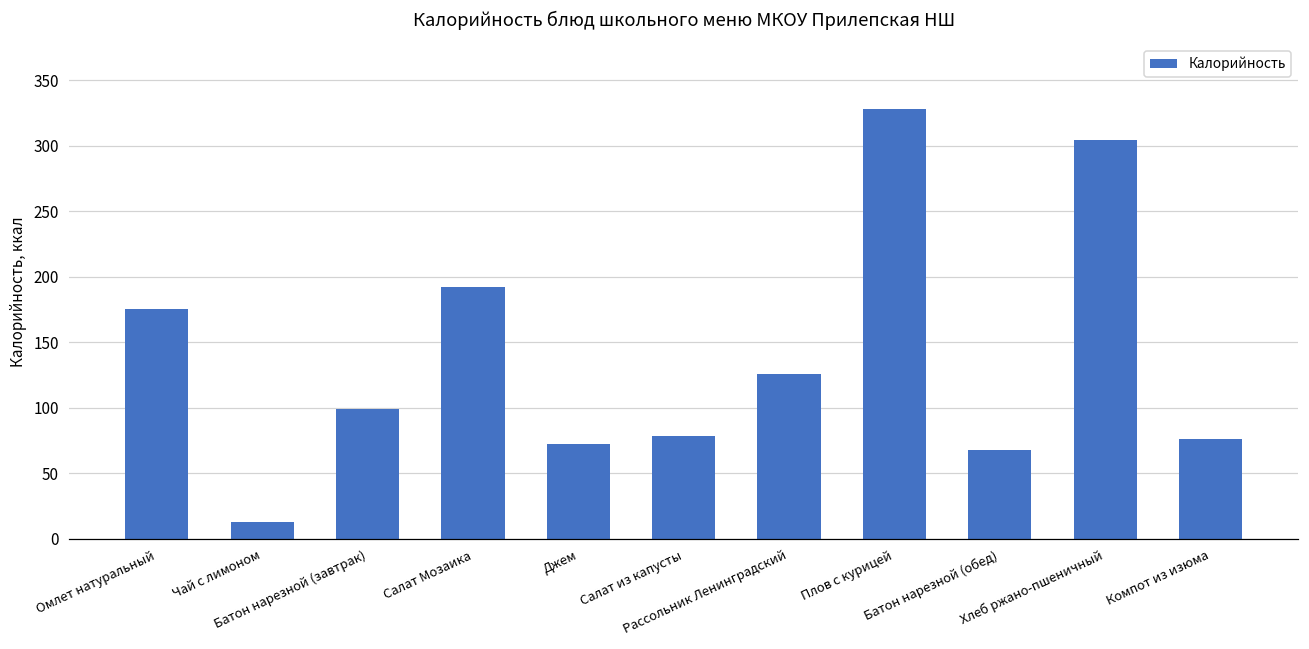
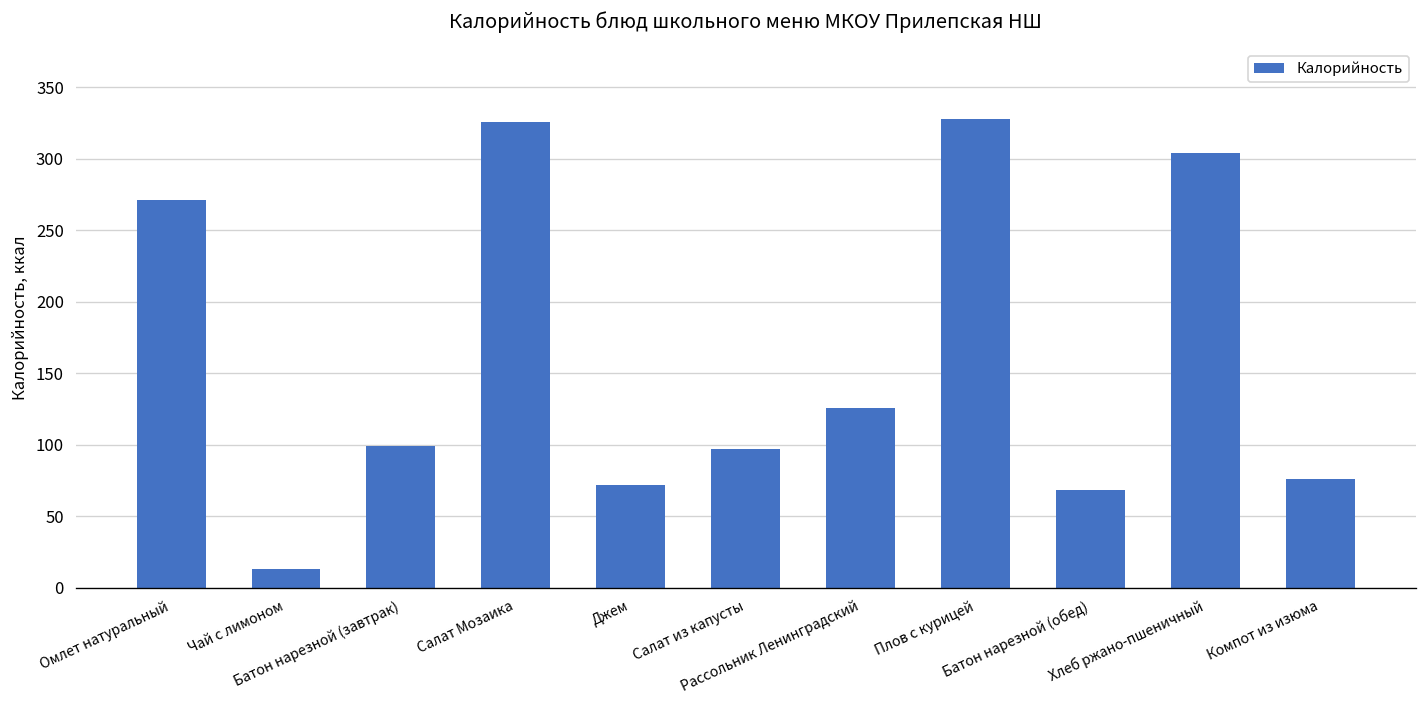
Омлет натуральный: 175 -> 271
Салат Мозаика: 192 -> 326
Салат из капусты: 78 -> 97
